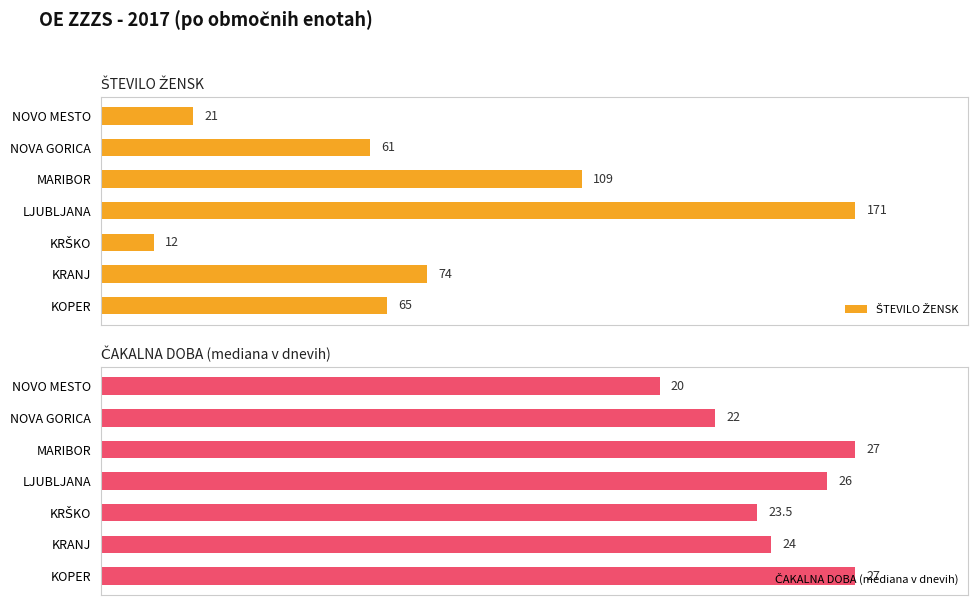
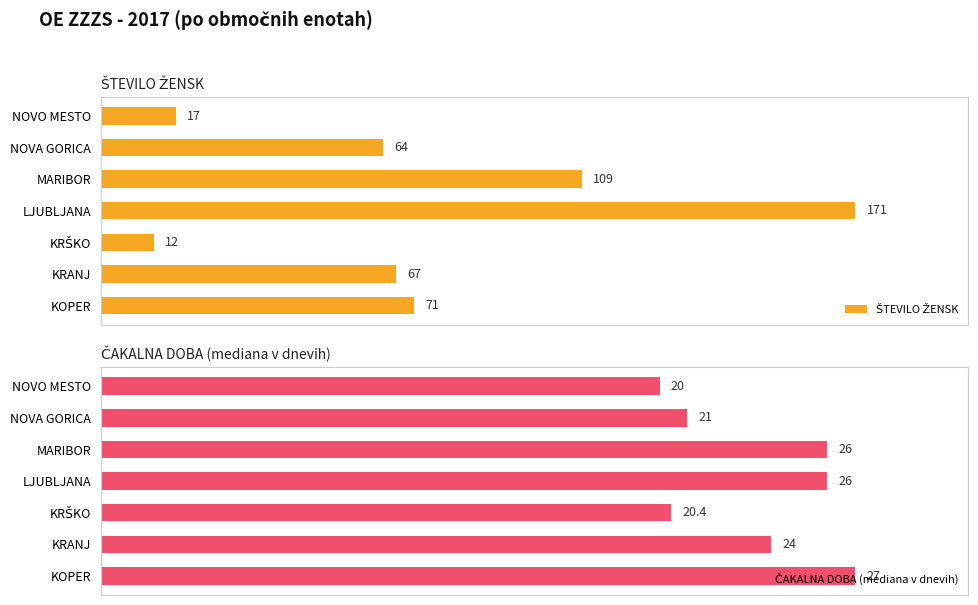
ŠTEVILO ŽENSK, NOVO MESTO: 21 -> 17
ŠTEVILO ŽENSK, NOVA GORICA: 61 -> 64
ŠTEVILO ŽENSK, KRANJ: 74 -> 67
ŠTEVILO ŽENSK, KOPER: 65 -> 71
ČAKALNA DOBA (mediana v dnevih), NOVA GORICA: 22 -> 21
ČAKALNA DOBA (mediana v dnevih), MARIBOR: 27 -> 26
ČAKALNA DOBA (mediana v dnevih), KRŠKO: 23.5 -> 20.4
